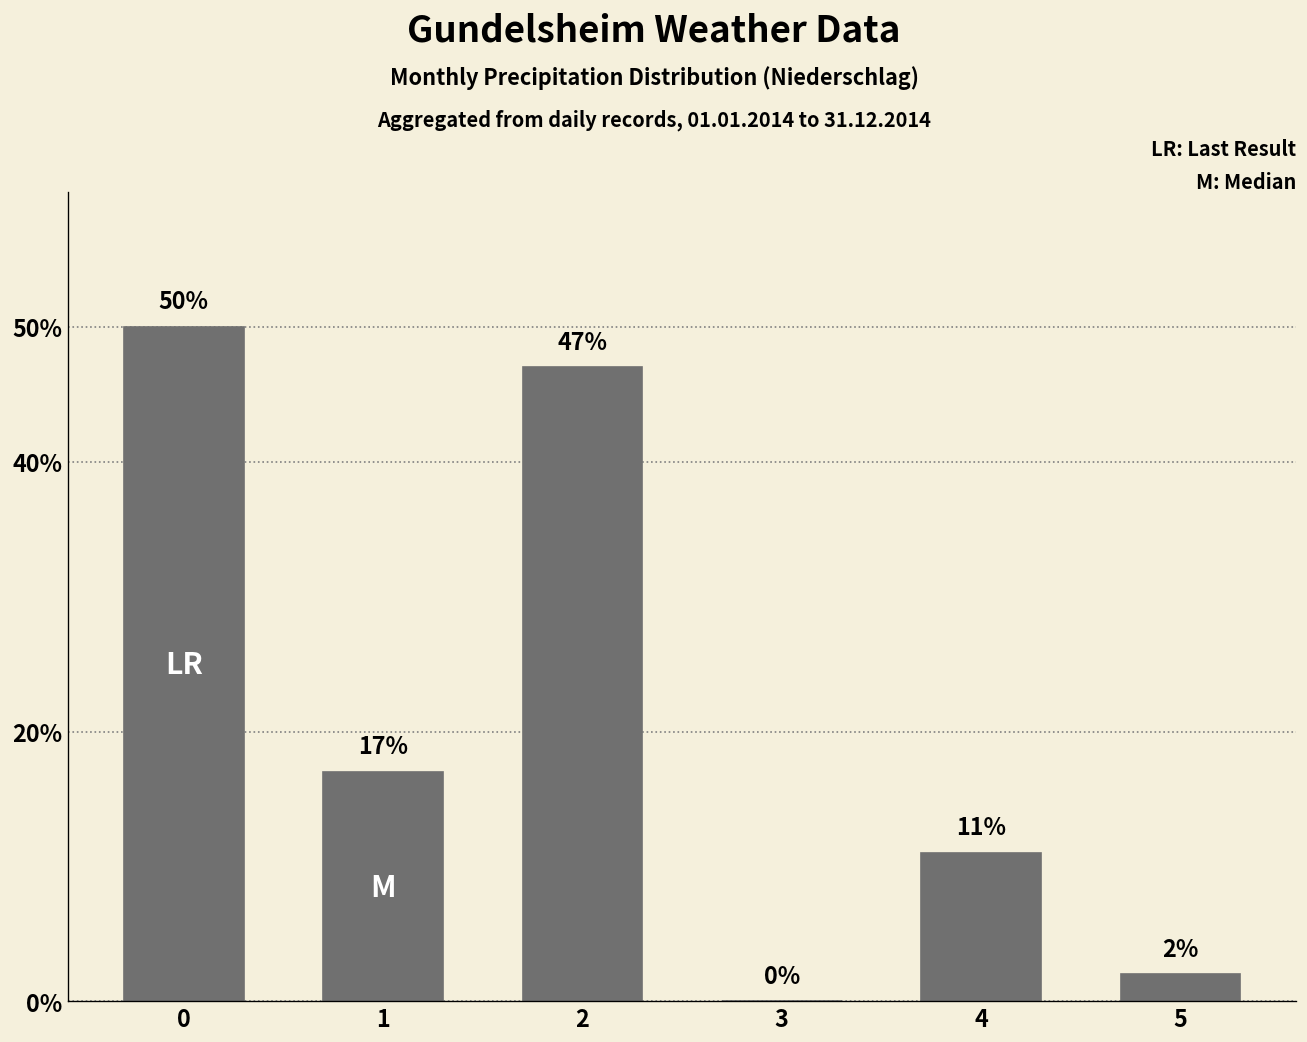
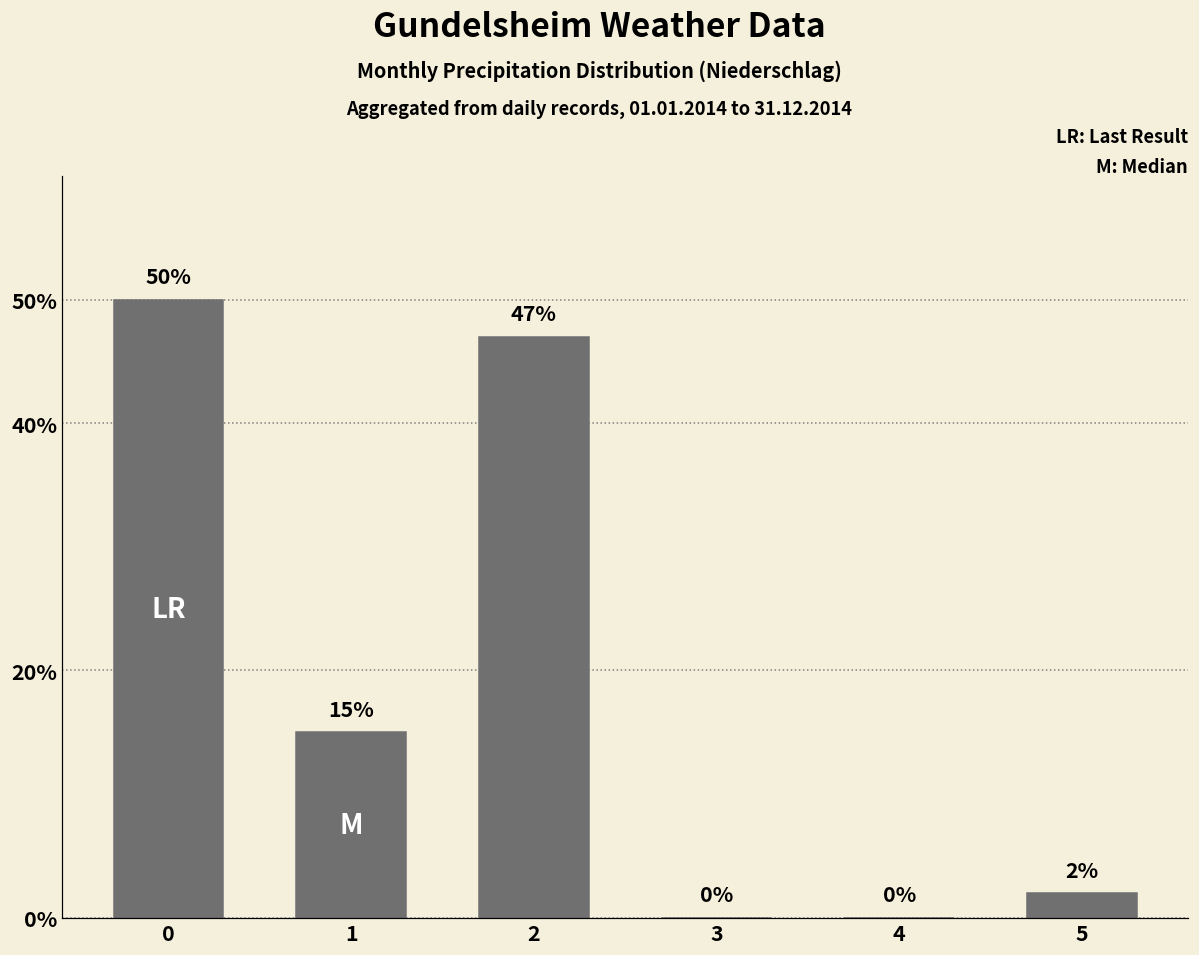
1: 17% -> 15%
4: 11% -> 0%
